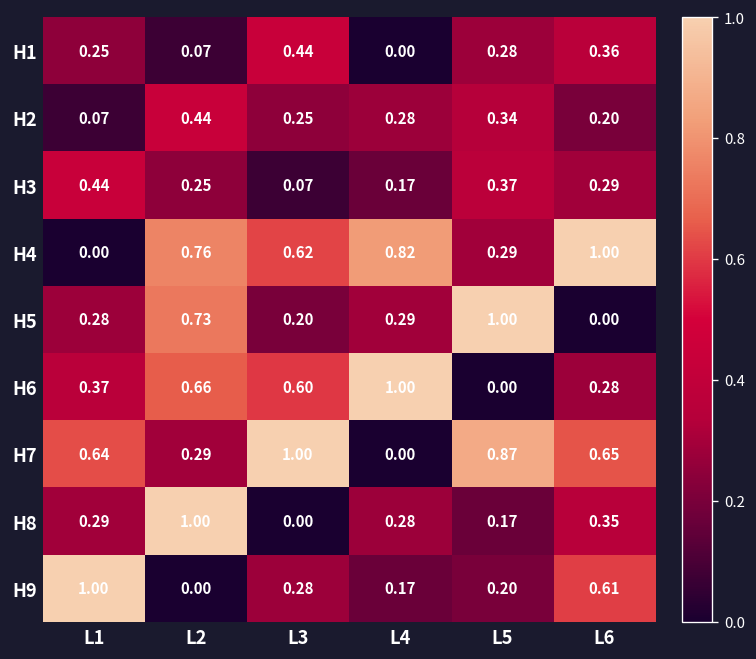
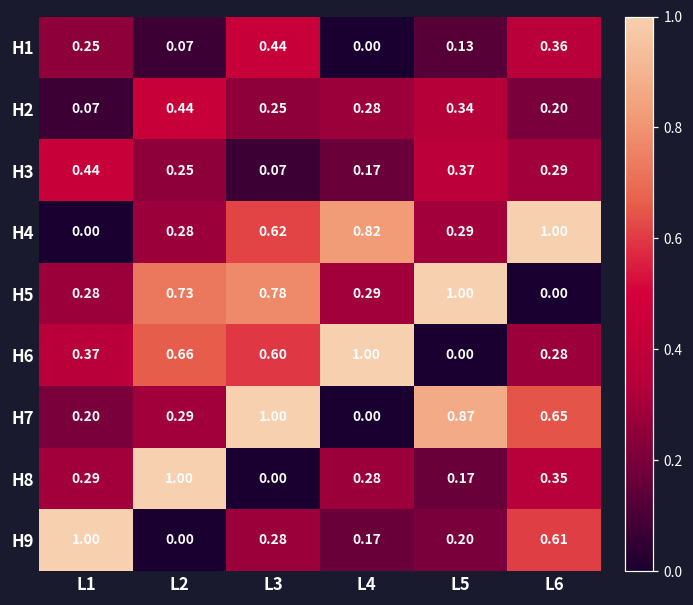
H1, L5: 0.28 -> 0.13
H4, L2: 0.76 -> 0.28
H5, L3: 0.20 -> 0.78
H7, L1: 0.64 -> 0.20
